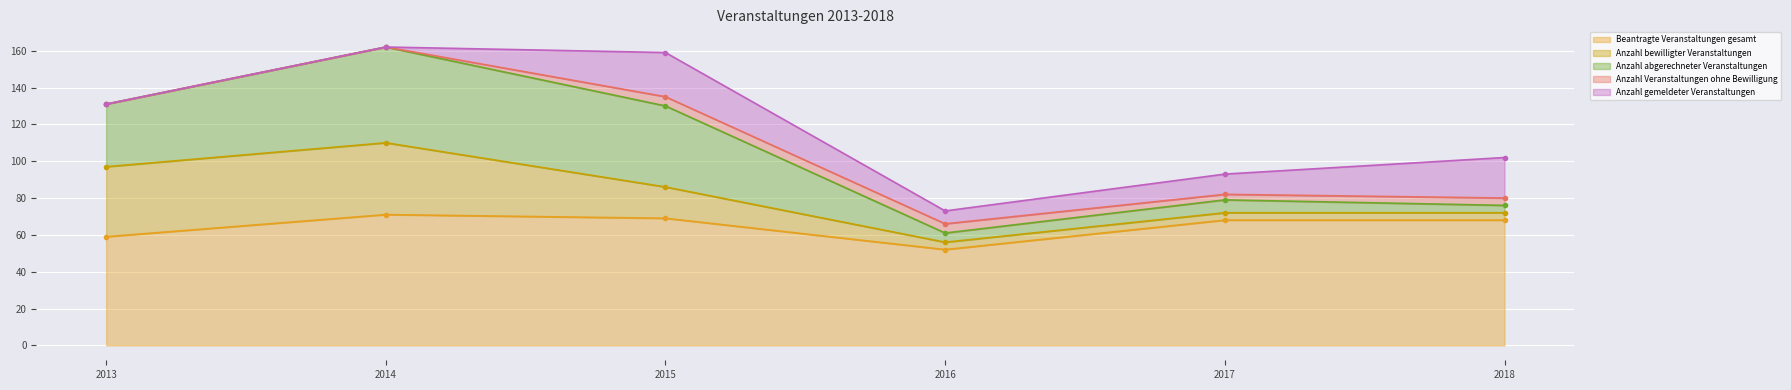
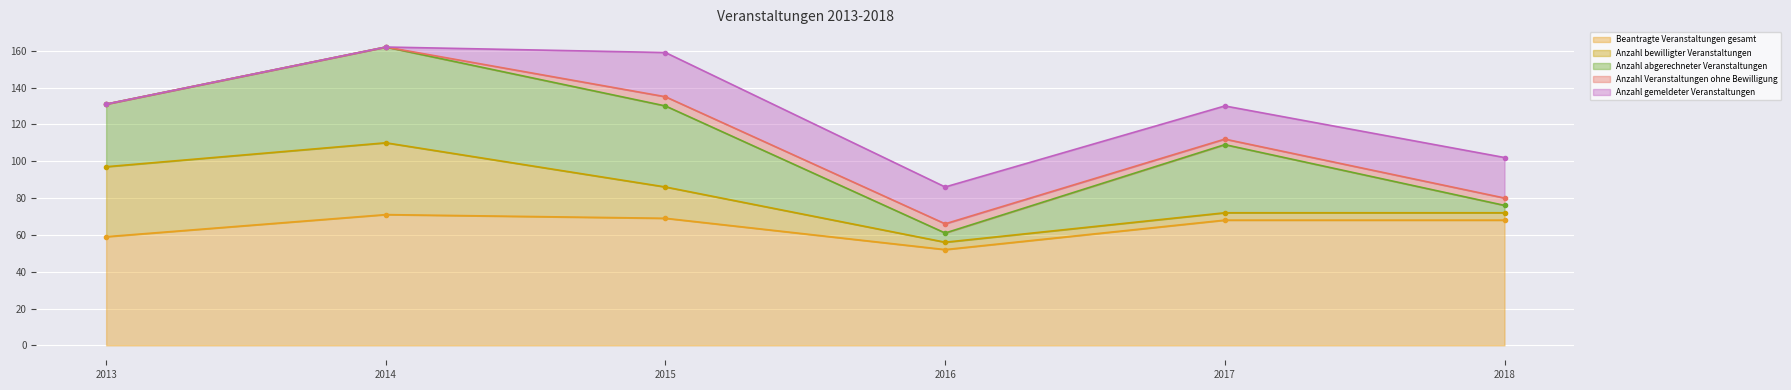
Anzahl gemeldeter Veranstaltungen, 2016: 7 -> 20
Anzahl abgerechneter Veranstaltungen, 2017: 7 -> 37
Anzahl gemeldeter Veranstaltungen, 2017: 11 -> 18
